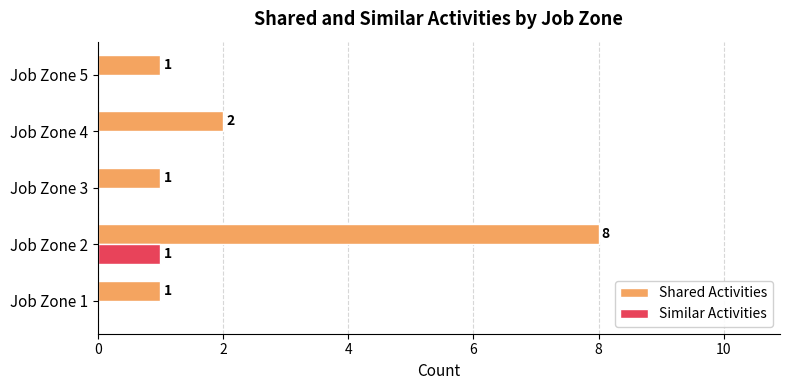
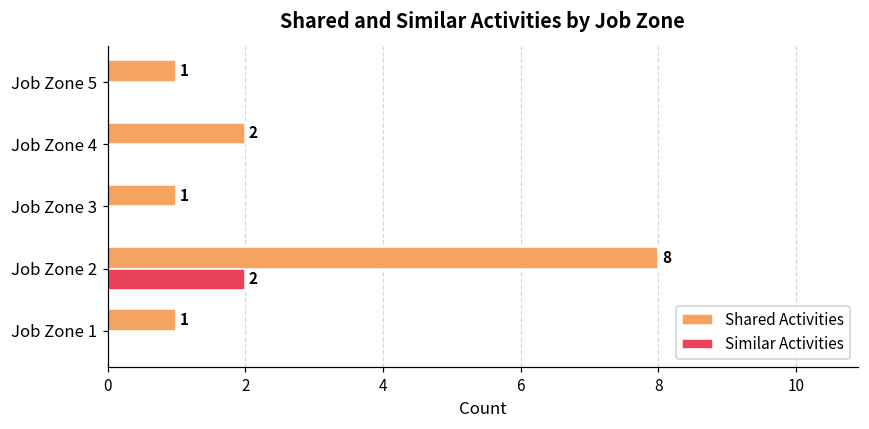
Similar Activities, Job Zone 2: 1 -> 2
